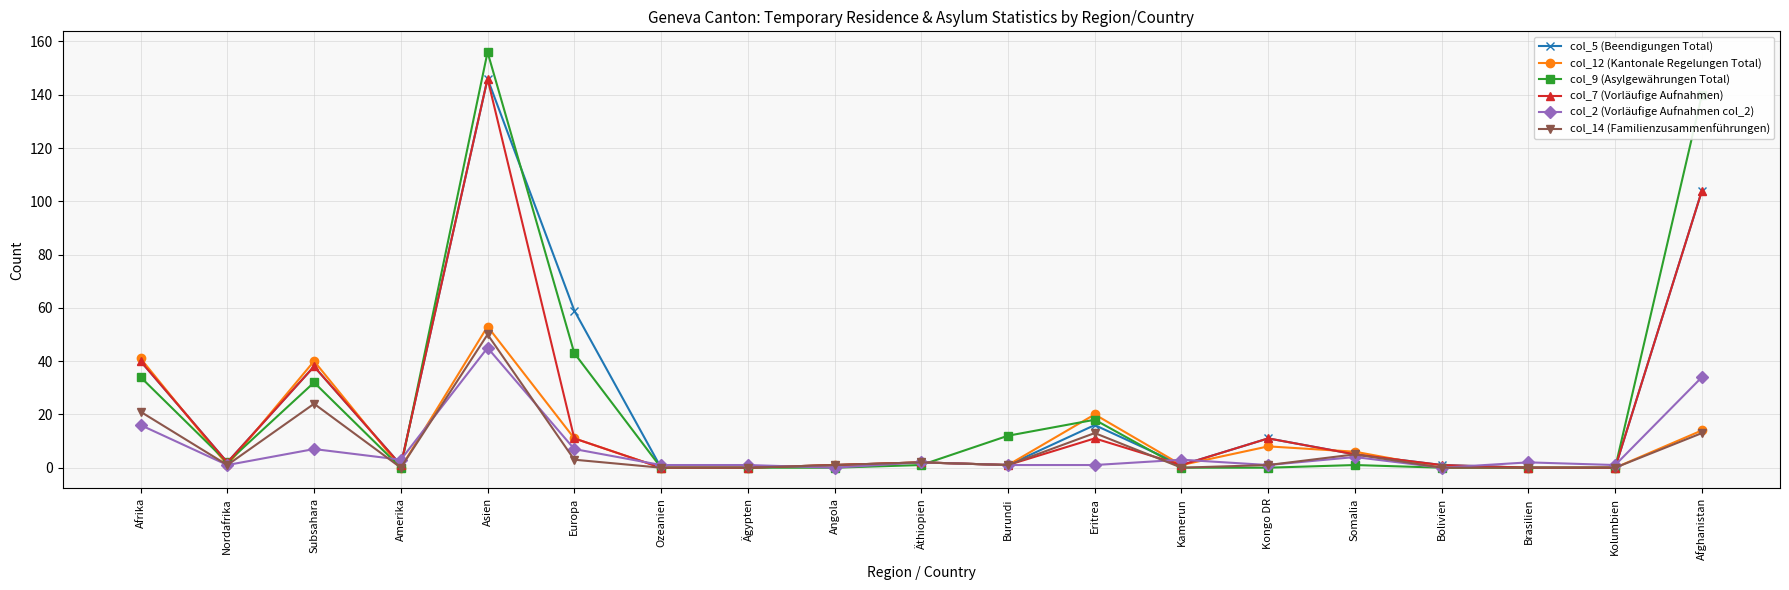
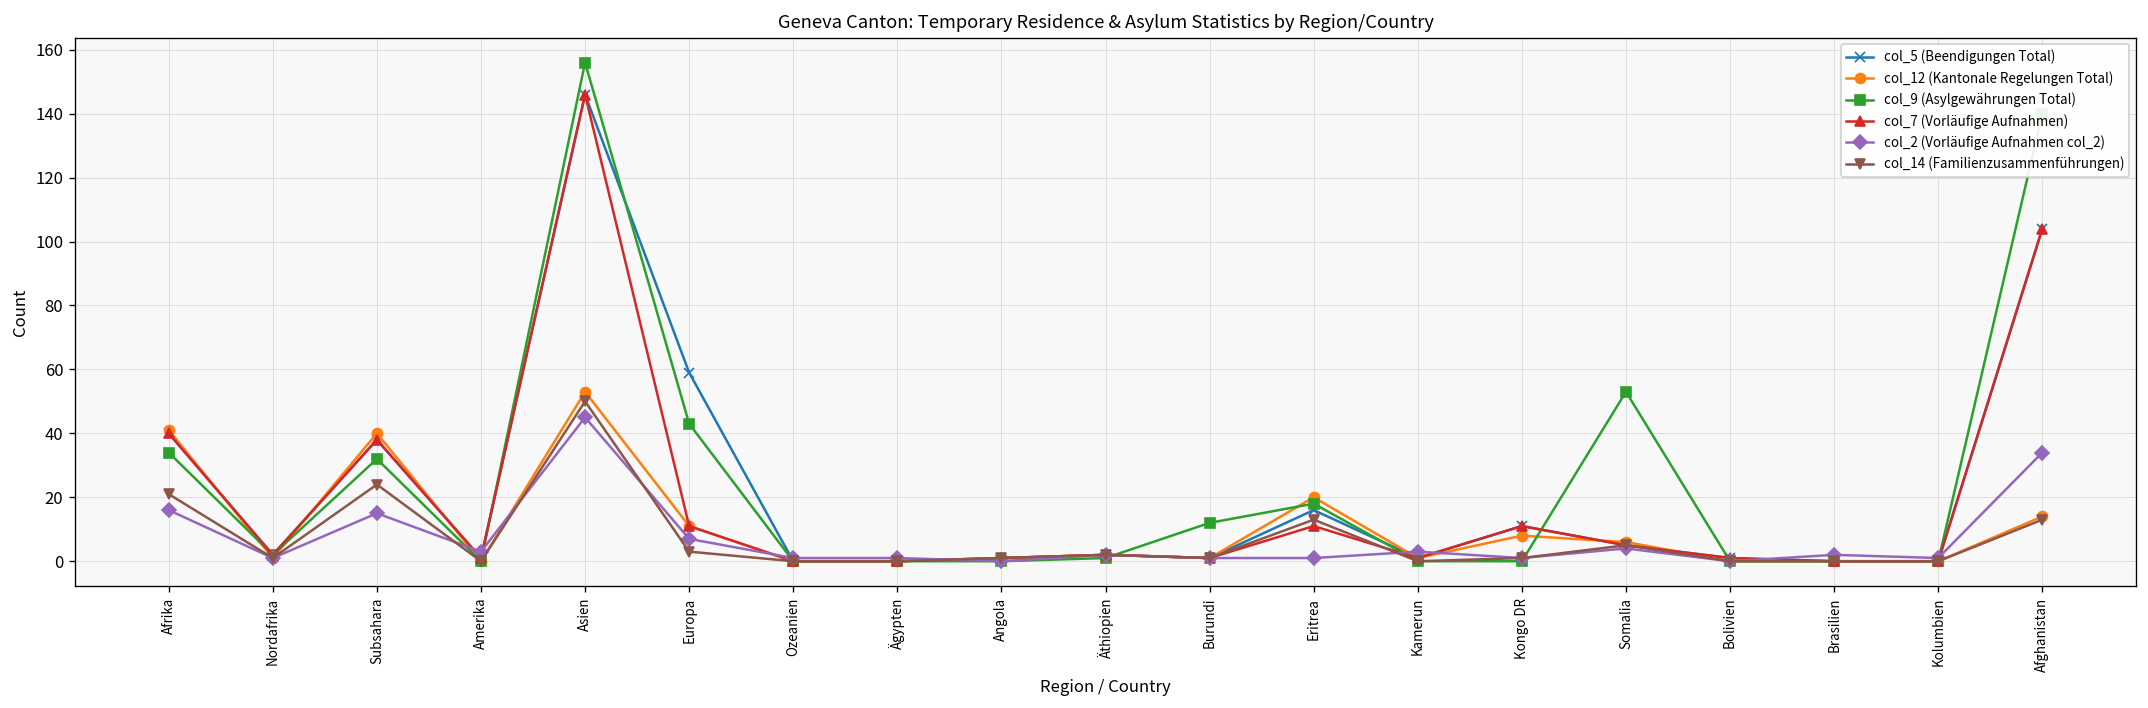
col_2 (Vorläufige Aufnahmen col_2), Subsahara: 7 -> 15
col_9 (Asylgewährungen Total), Somalia: 1 -> 53
